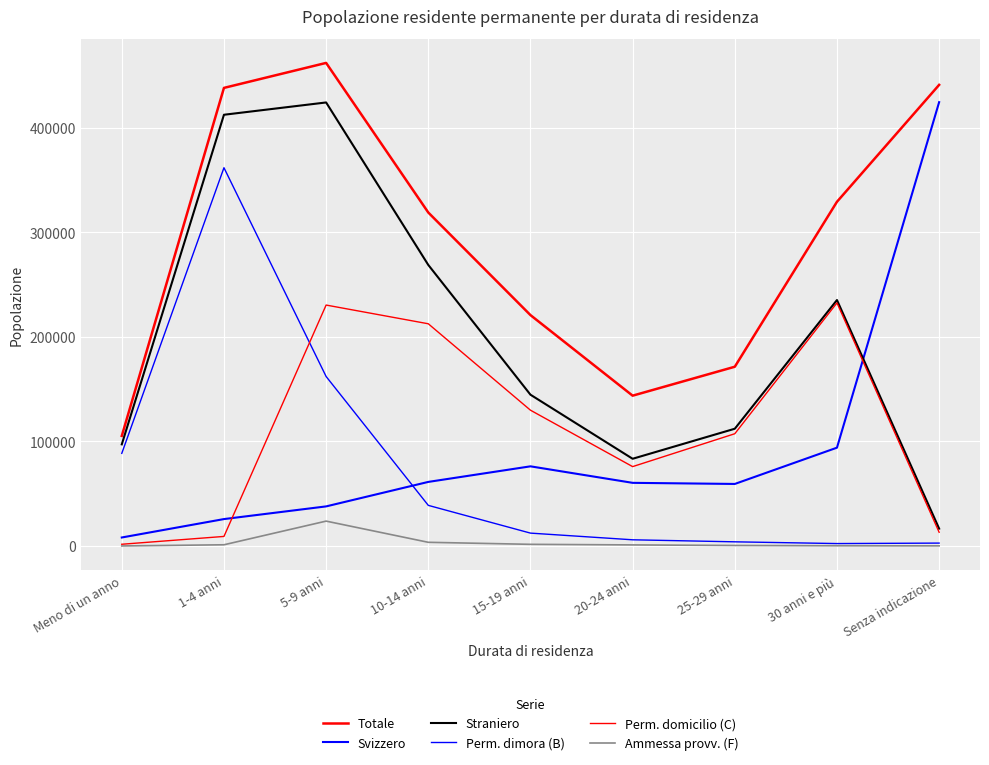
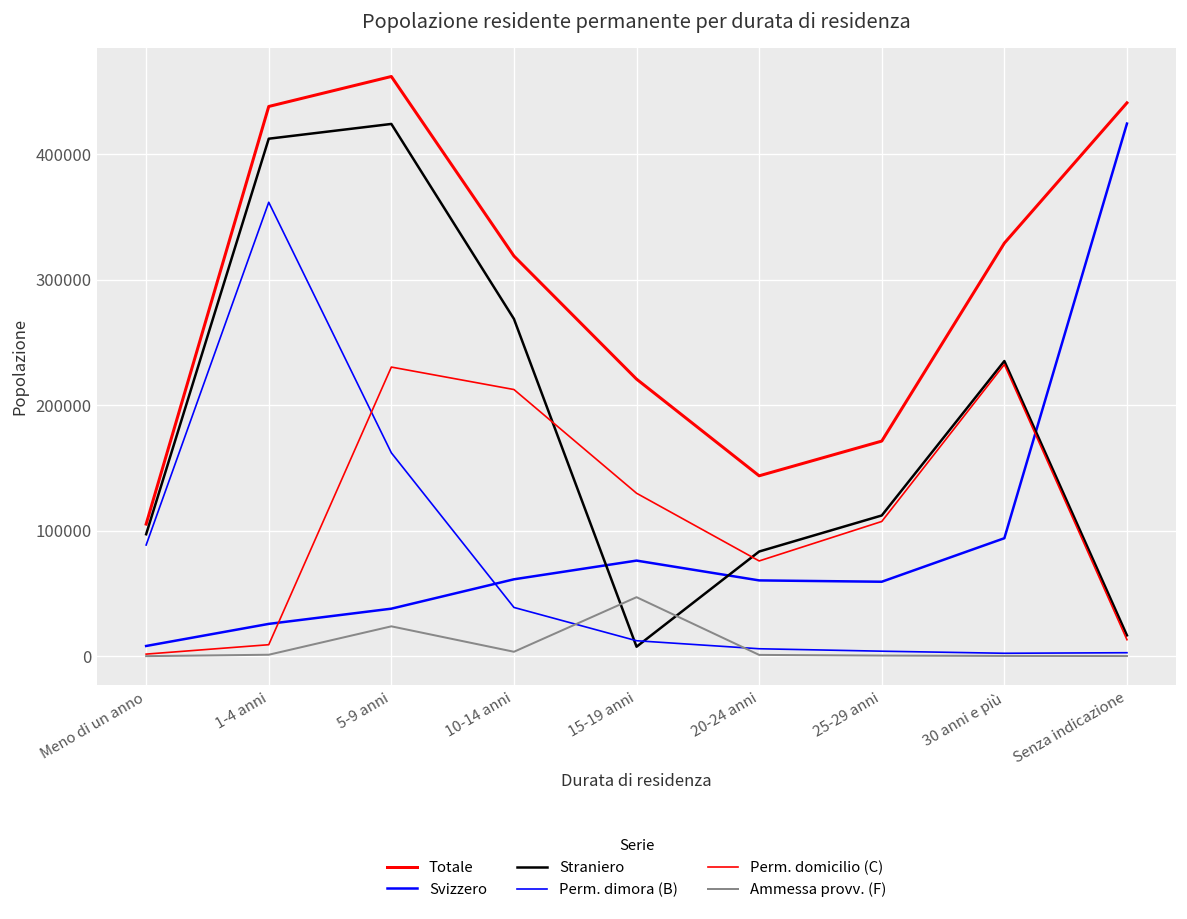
Straniero, 15-19 anni: 145000 -> 8000
Ammessa provv. (F), 15-19 anni: 2000 -> 47000
